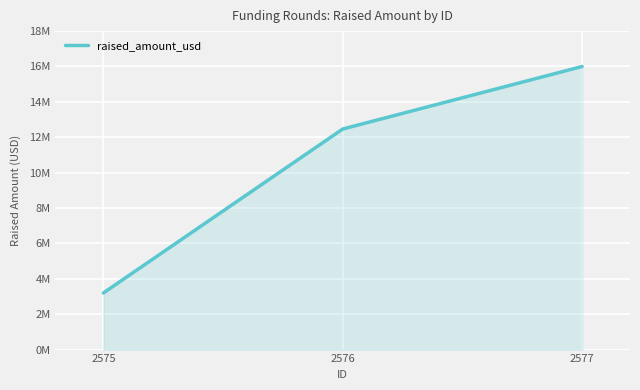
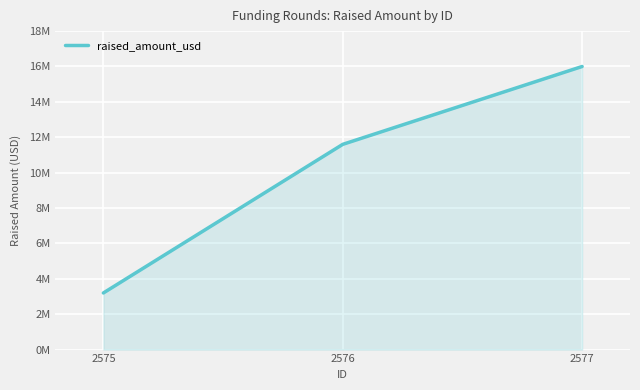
2576: 12500000 -> 11600000
